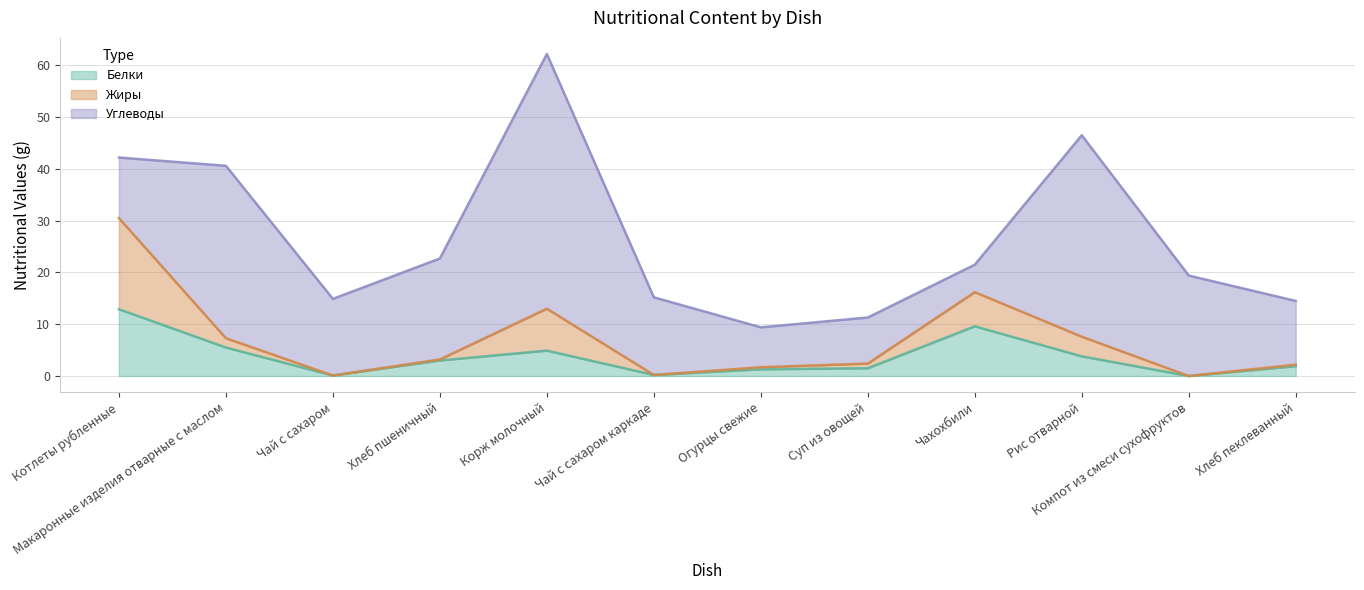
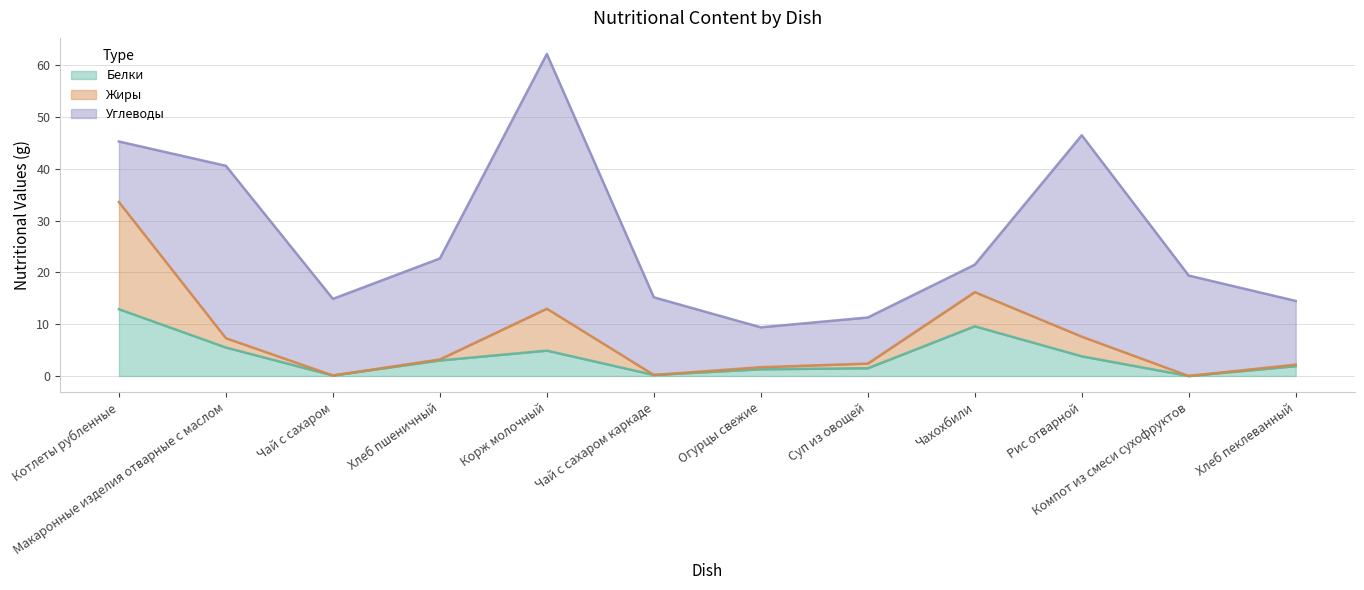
Жиры, Котлеты рубленные: 18 -> 21
